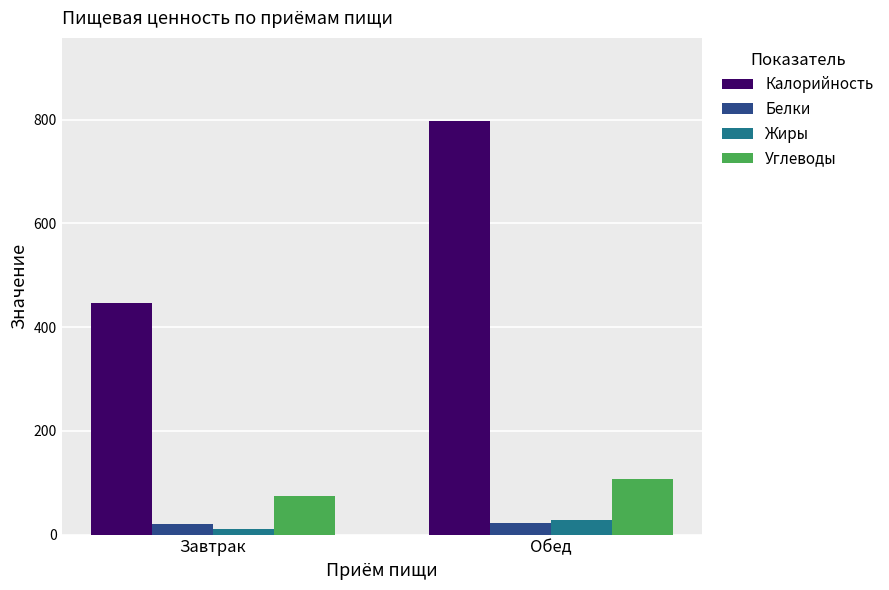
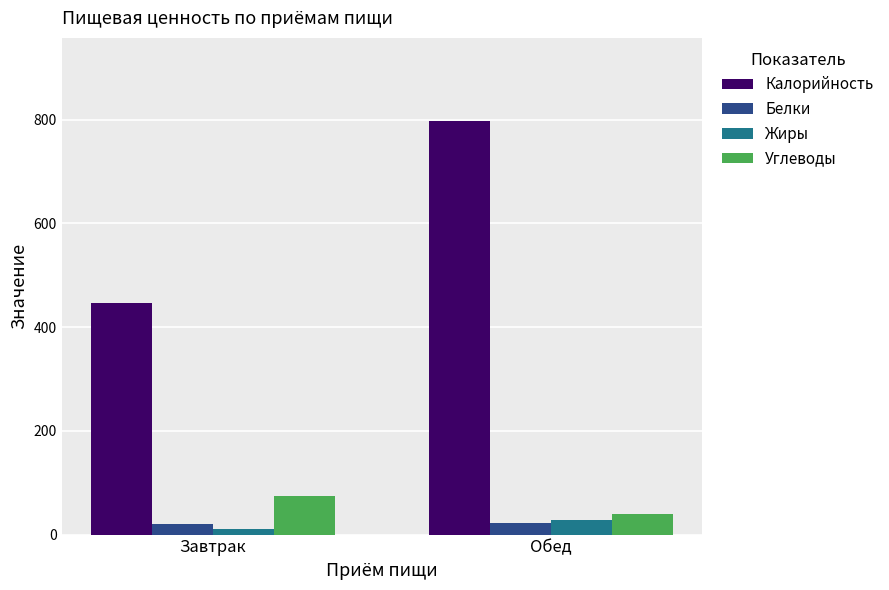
Углеводы, Обед: 110 -> 40
